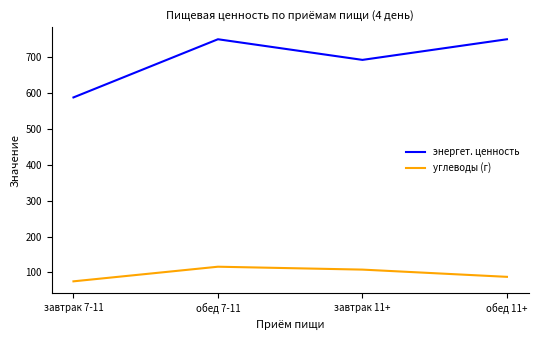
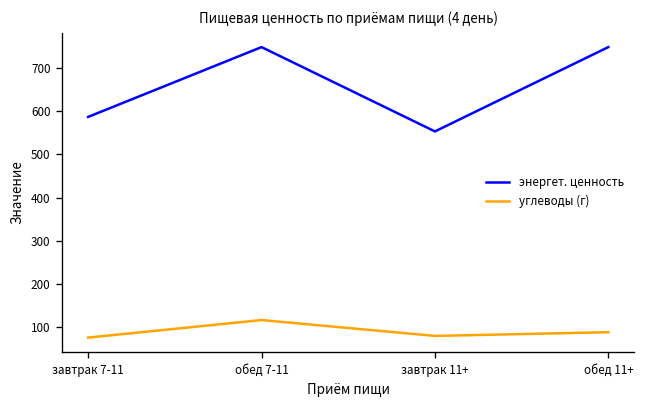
энергет. ценность, завтрак 11+: 690 -> 550
углеводы (г), завтрак 11+: 110 -> 80
